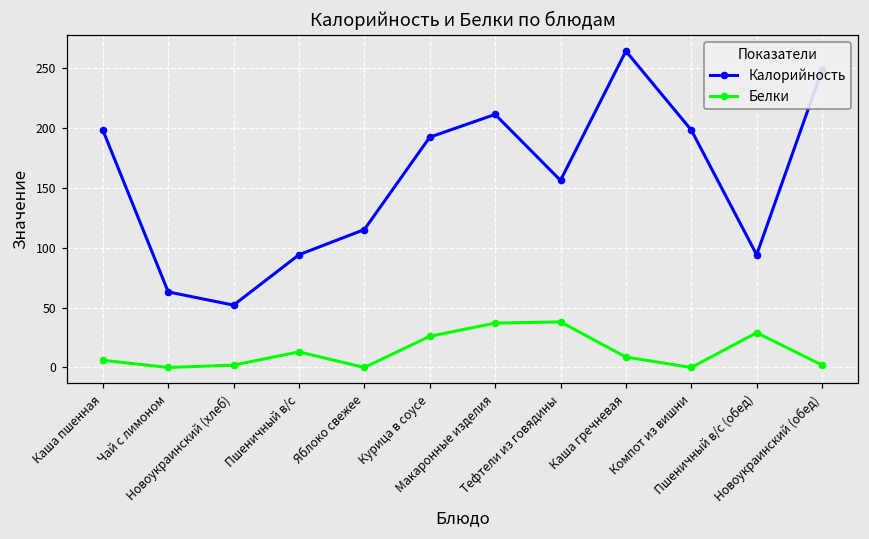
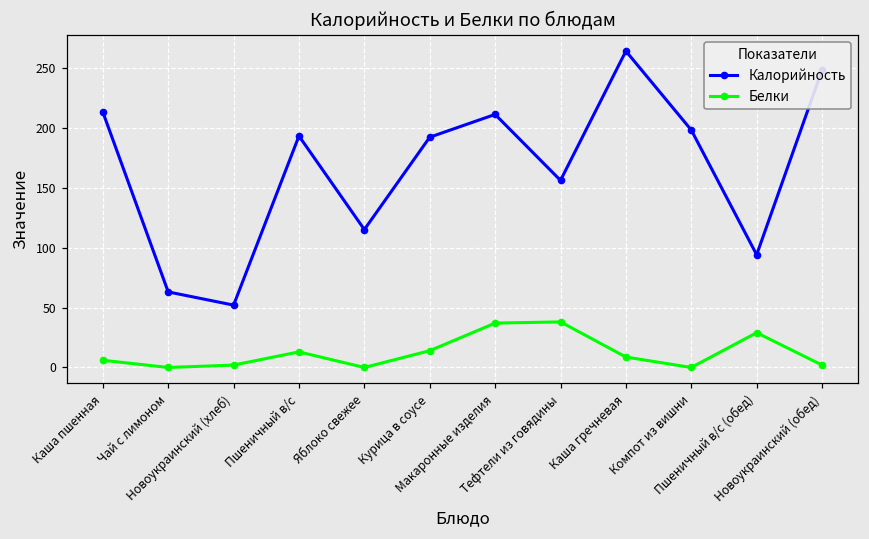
Калорийность, Каша пшенная: 198 -> 213
Калорийность, Пшеничный в/с: 94 -> 193
Белки, Курица в соусе: 26 -> 14
